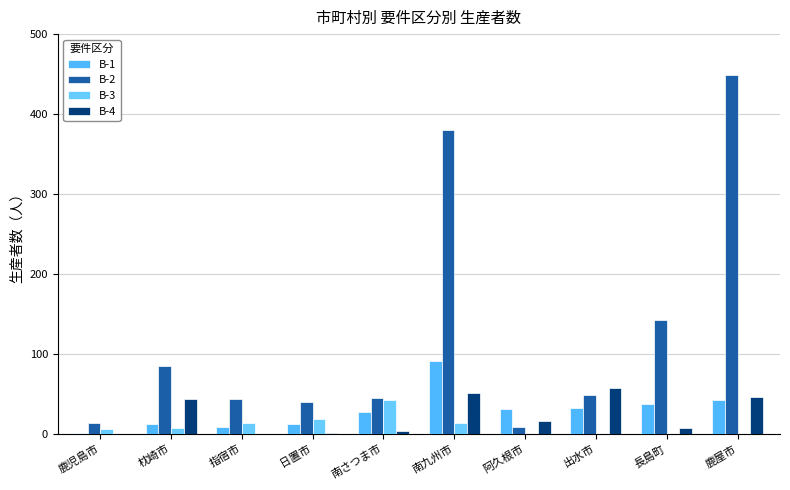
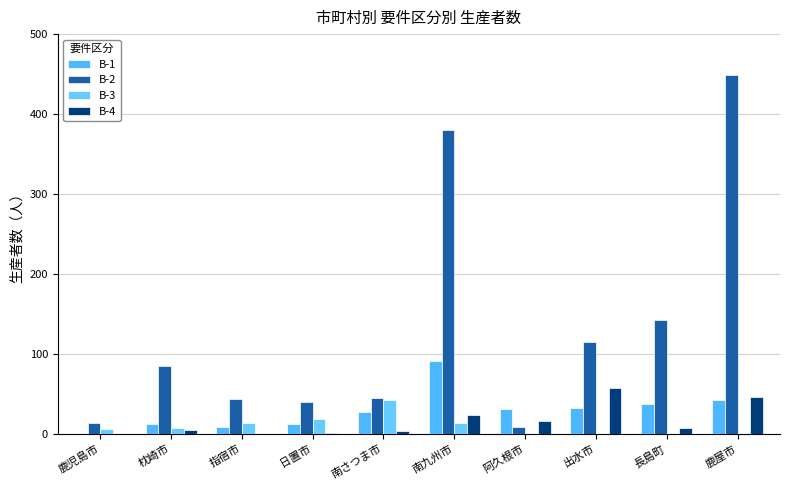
B-4, 枕崎市: 40 -> 10
B-4, 南九州市: 50 -> 20
B-2, 出水市: 50 -> 120
